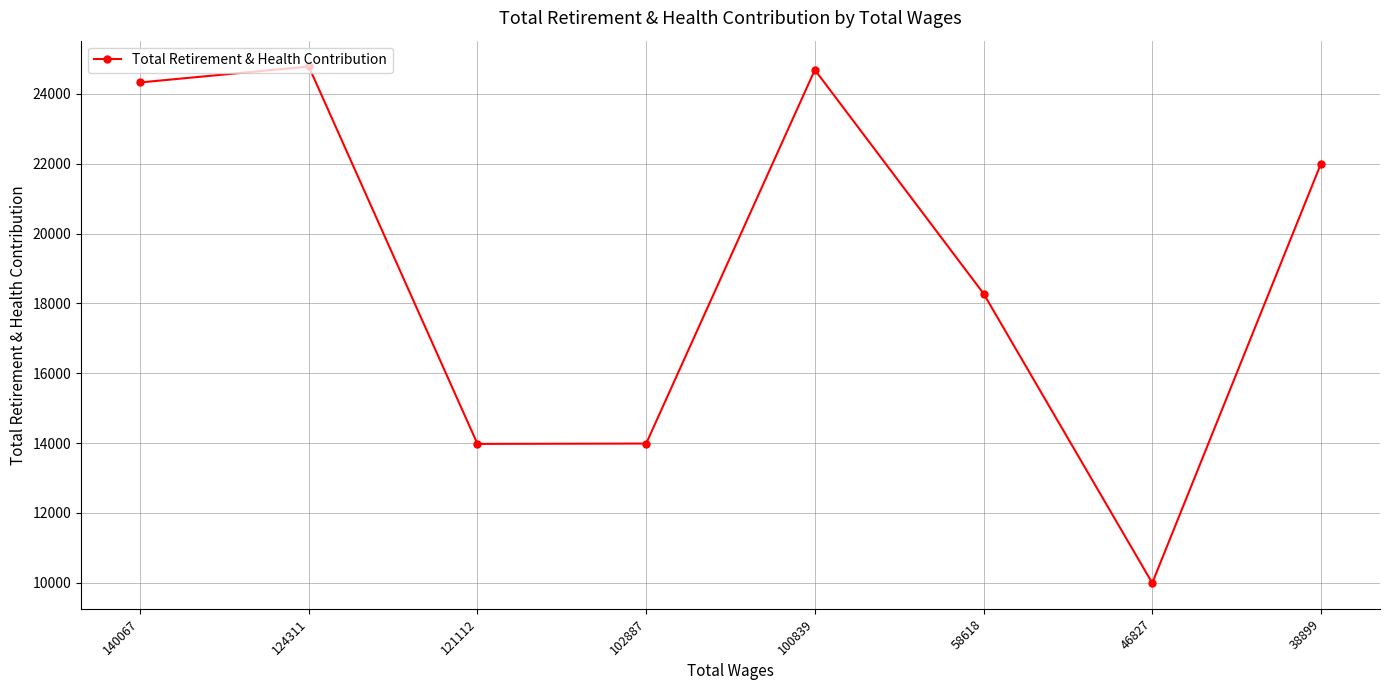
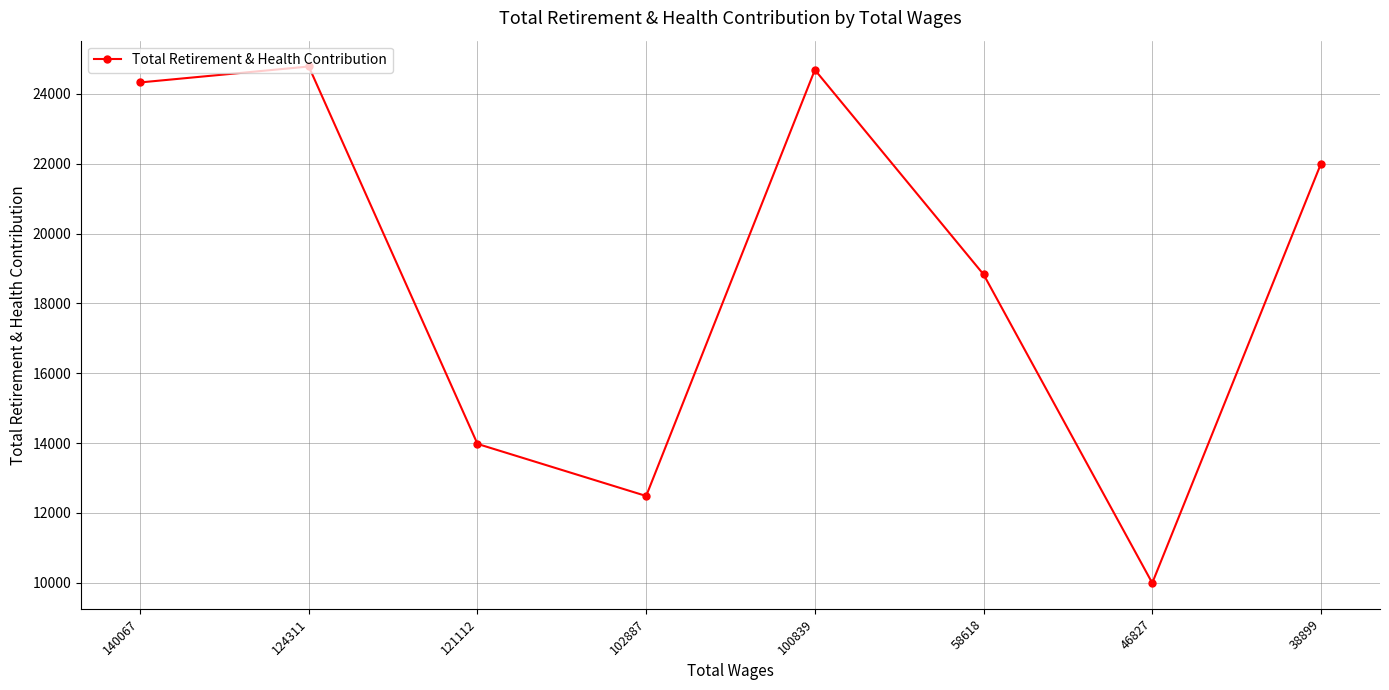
102887: 14000 -> 12500
58618: 18300 -> 18800
